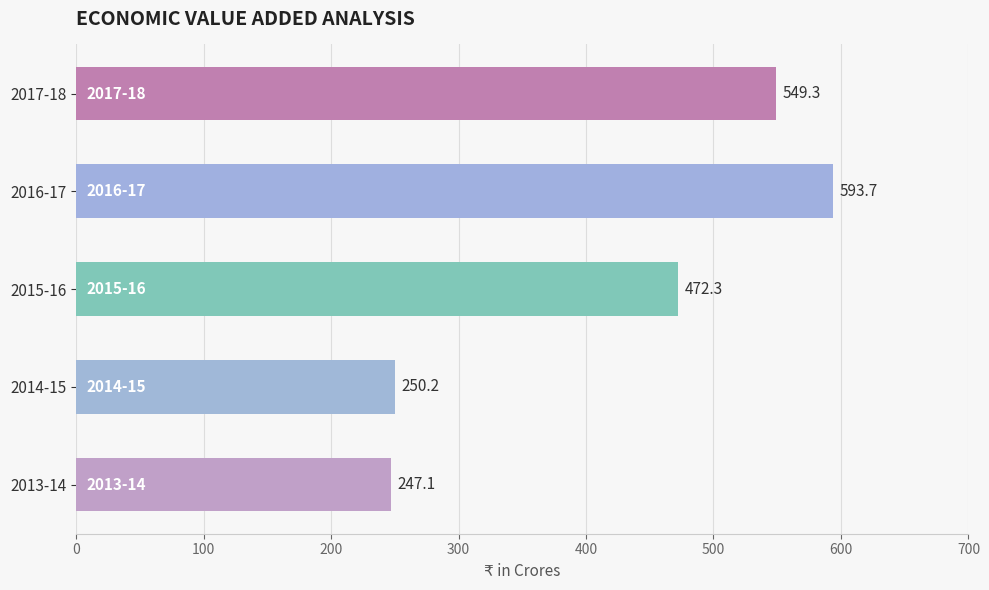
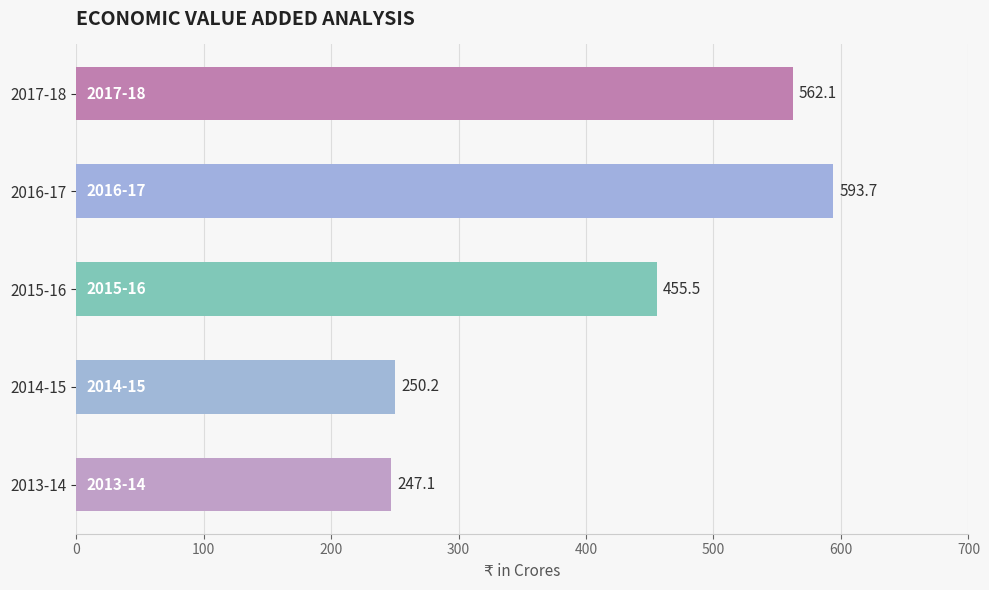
2017-18: 549.3 -> 562.1
2015-16: 472.3 -> 455.5
